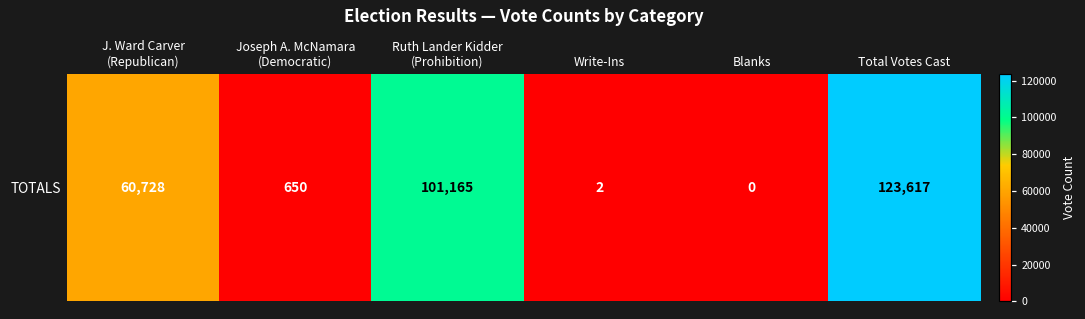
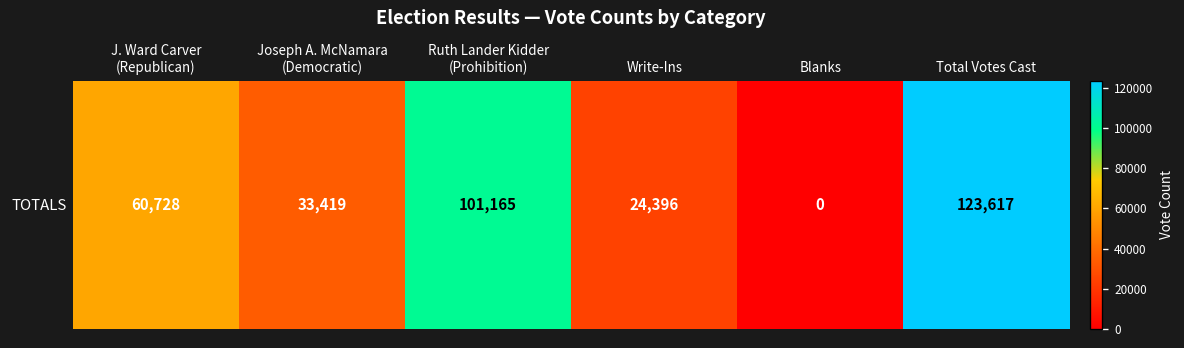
TOTALS, Joseph A. McNamara (Democratic): 650 -> 33,419
TOTALS, Write-Ins: 2 -> 24,396
